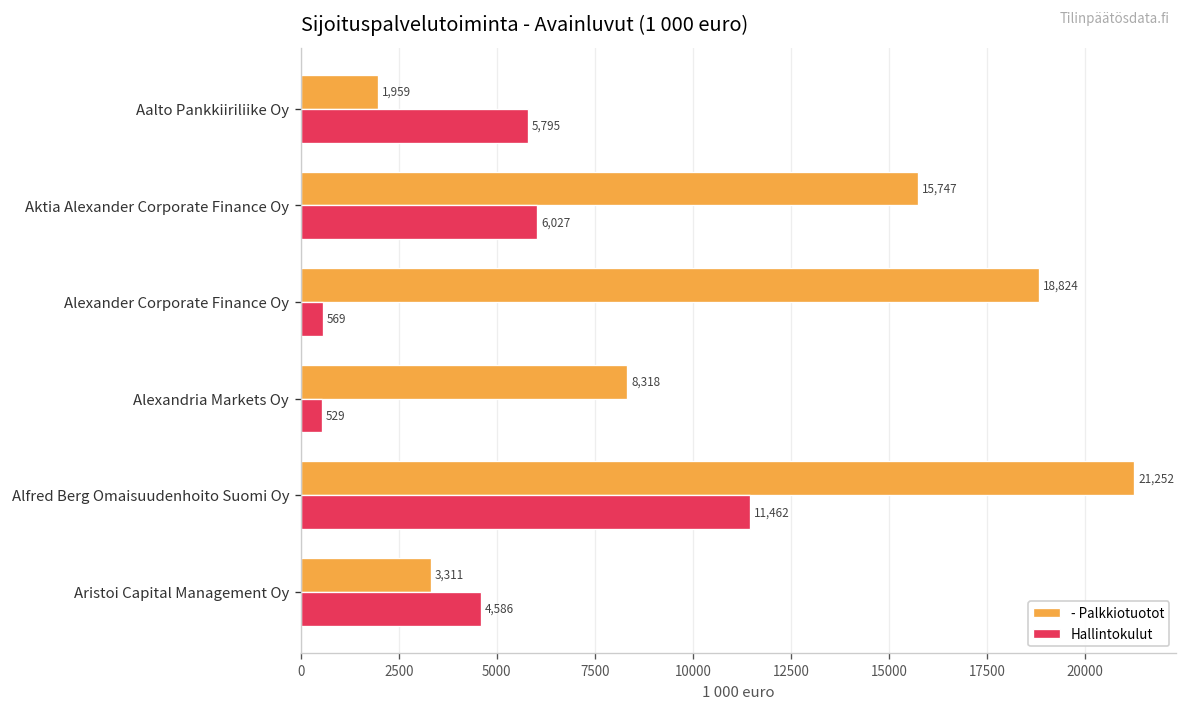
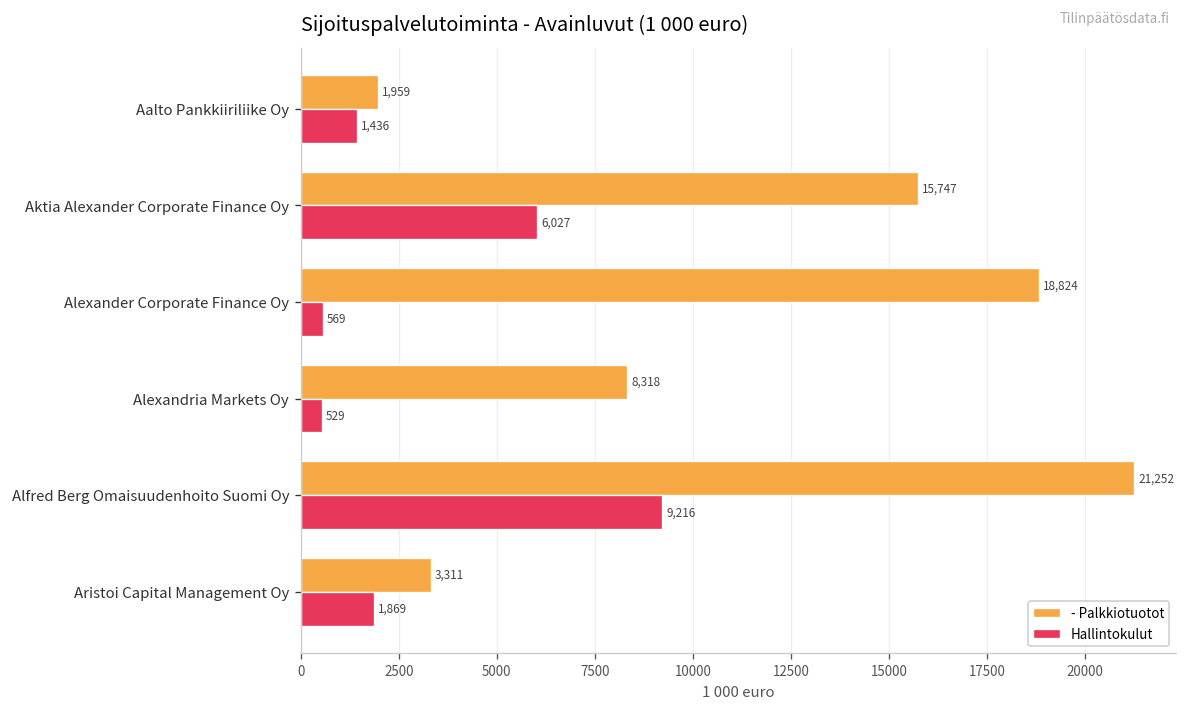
Hallintokulut, Aalto Pankkiiriliike Oy: 5,795 -> 1,436
Hallintokulut, Alfred Berg Omaisuudenhoito Suomi Oy: 11,462 -> 9,216
Hallintokulut, Aristoi Capital Management Oy: 4,586 -> 1,869
